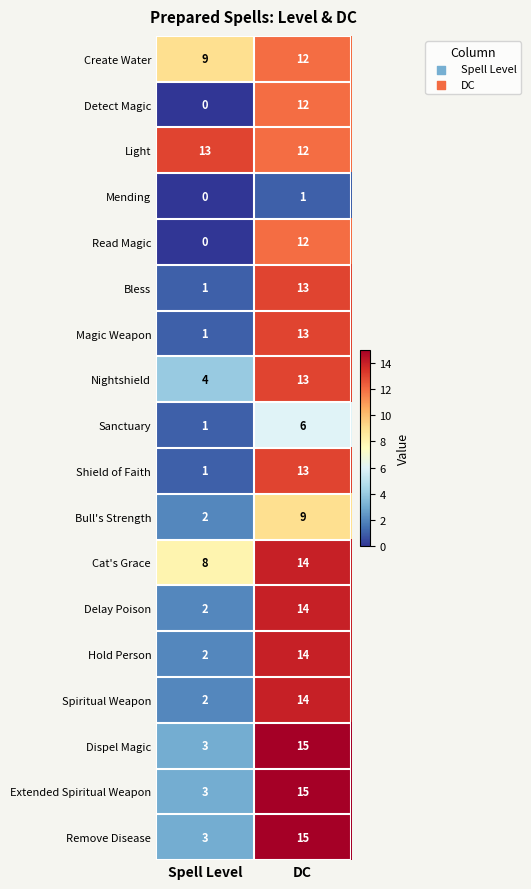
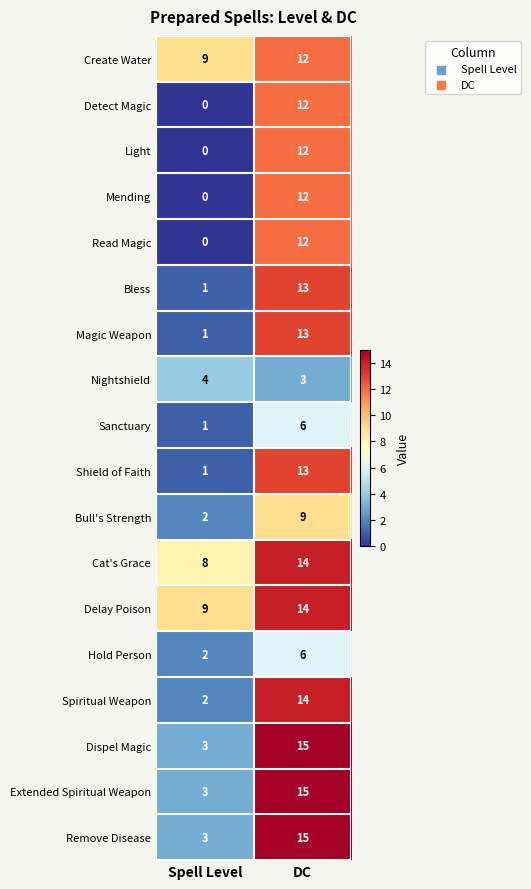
Light, Spell Level: 13 -> 0
Mending, DC: 1 -> 12
Nightshield, DC: 13 -> 3
Delay Poison, Spell Level: 2 -> 9
Hold Person, DC: 14 -> 6
